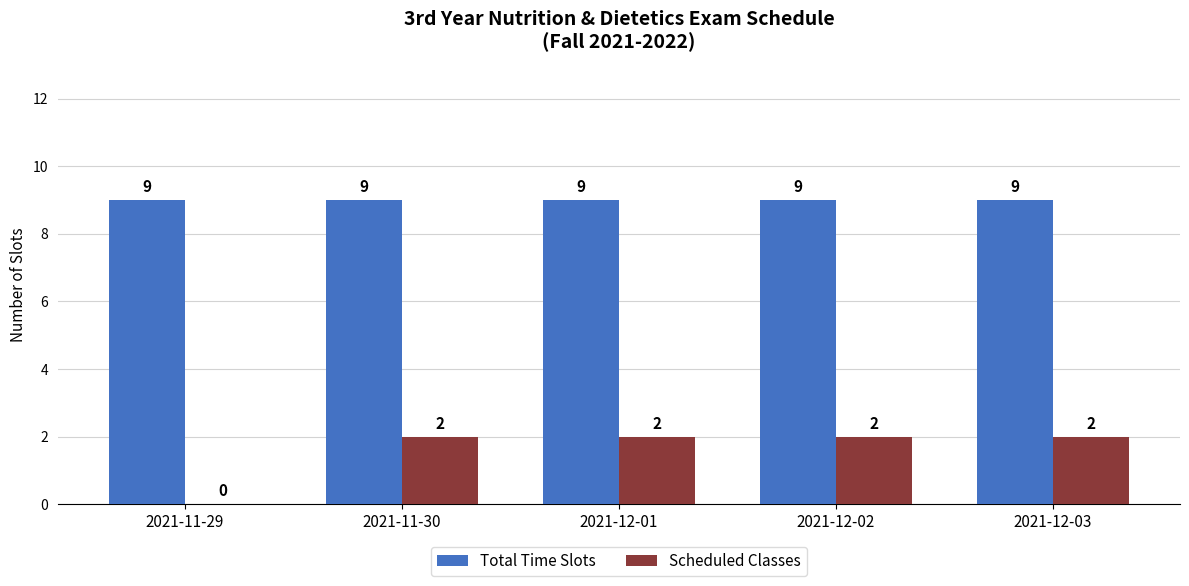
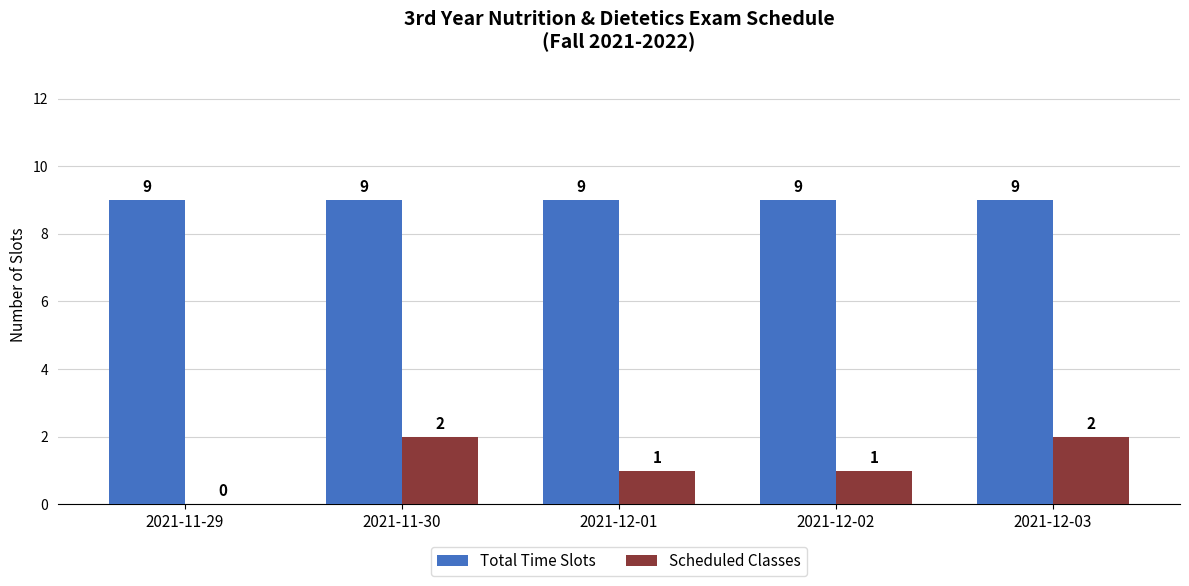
Scheduled Classes, 2021-12-01: 2 -> 1
Scheduled Classes, 2021-12-02: 2 -> 1
